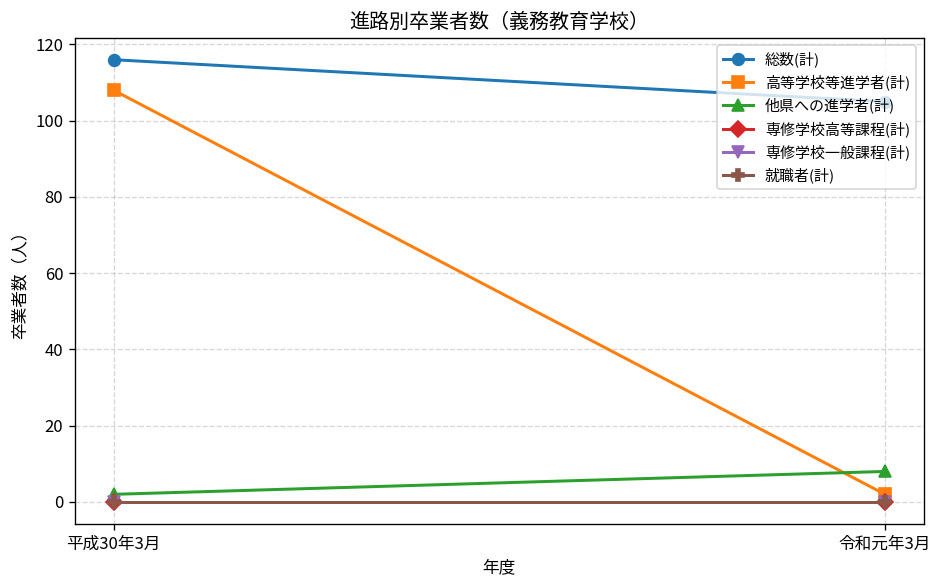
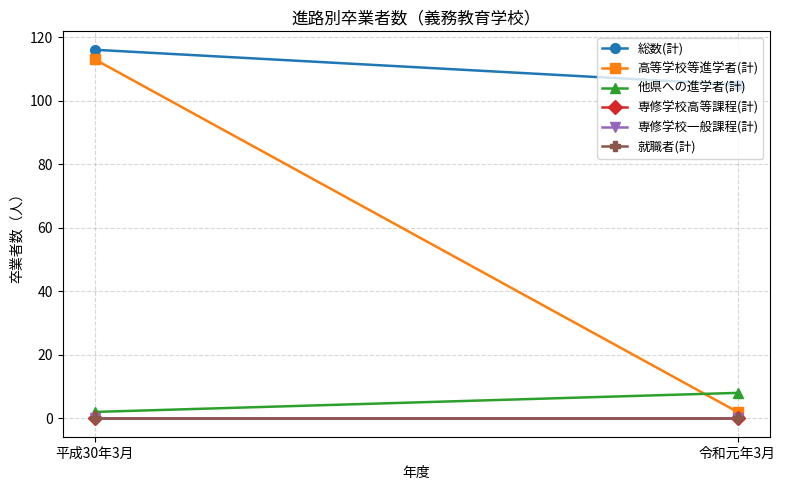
高等学校等進学者(計), 平成30年3月: 108 -> 113
